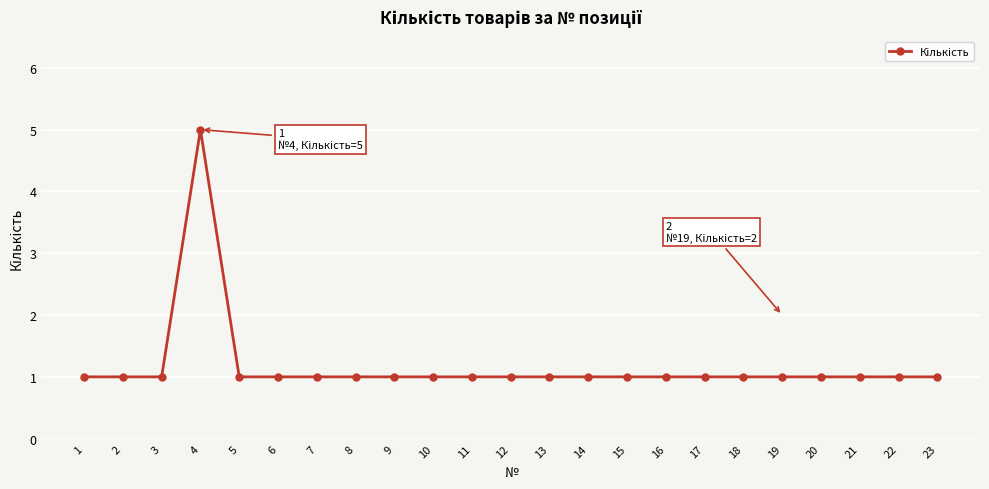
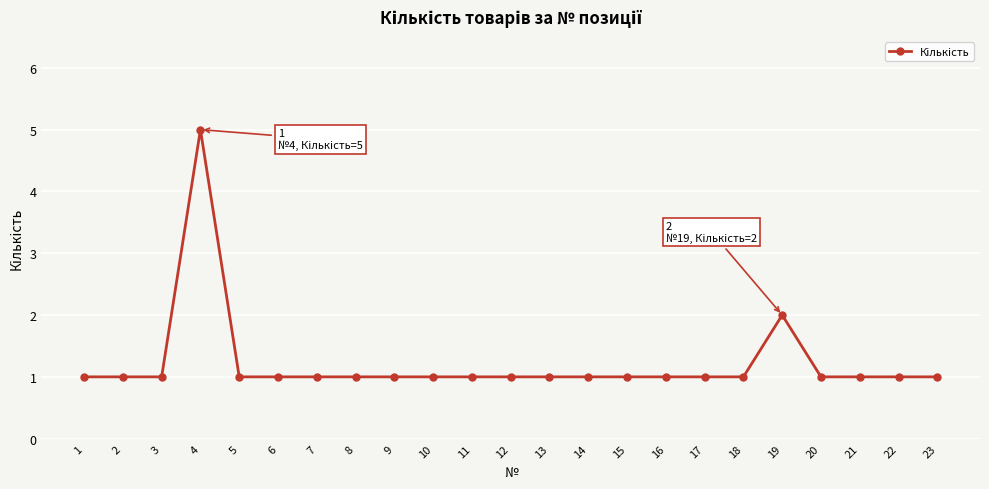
19: 1 -> 2
